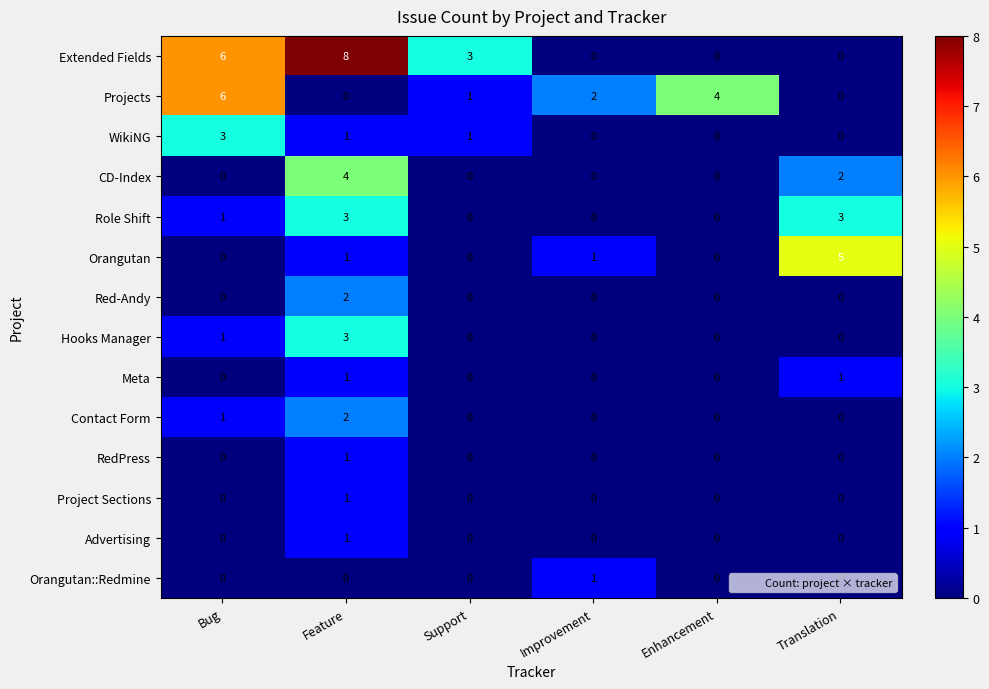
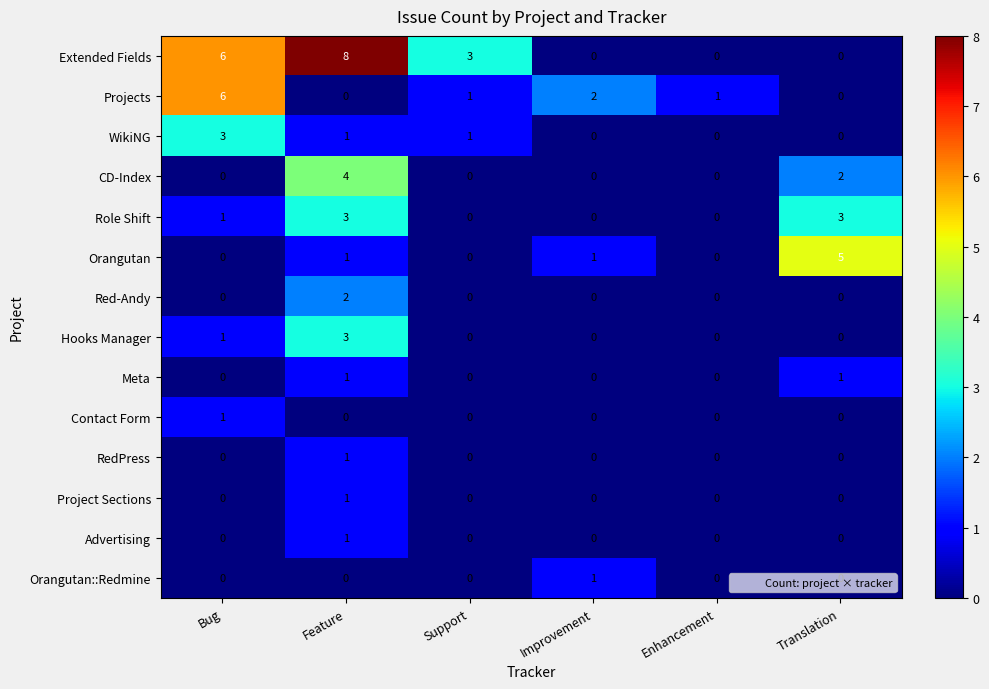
Projects, Enhancement: 4 -> 1
Contact Form, Feature: 2 -> 0
